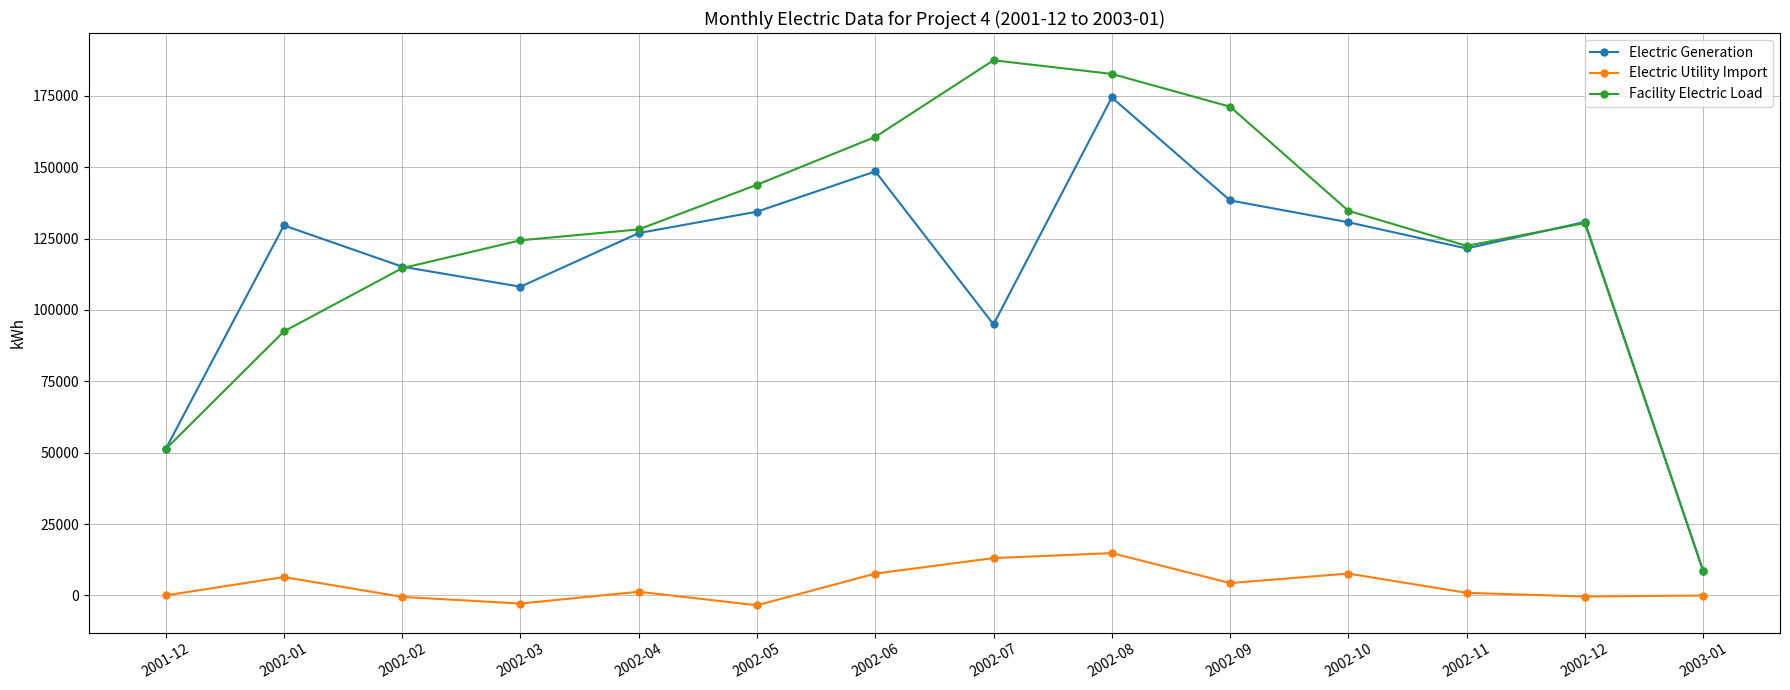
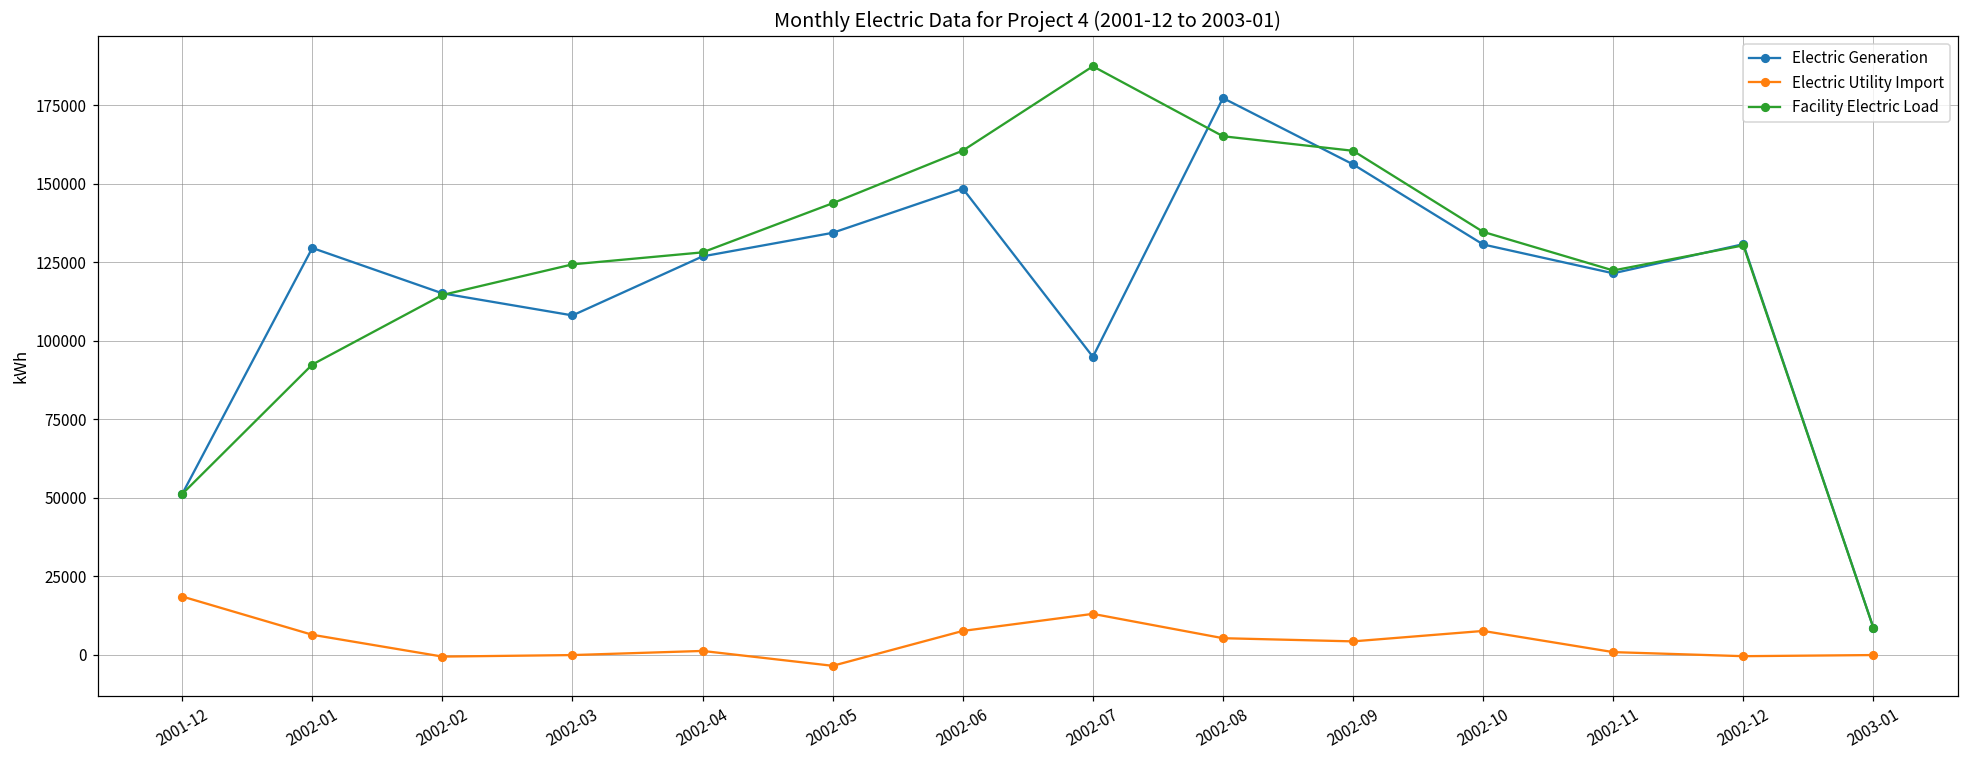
Electric Utility Import, 2001-12: 0 -> 19000
Electric Utility Import, 2002-03: -3000 -> 0
Electric Generation, 2002-08: 174000 -> 177000
Electric Utility Import, 2002-08: 15000 -> 5000
Facility Electric Load, 2002-08: 183000 -> 165000
Electric Generation, 2002-09: 138000 -> 156000
Facility Electric Load, 2002-09: 171000 -> 161000
